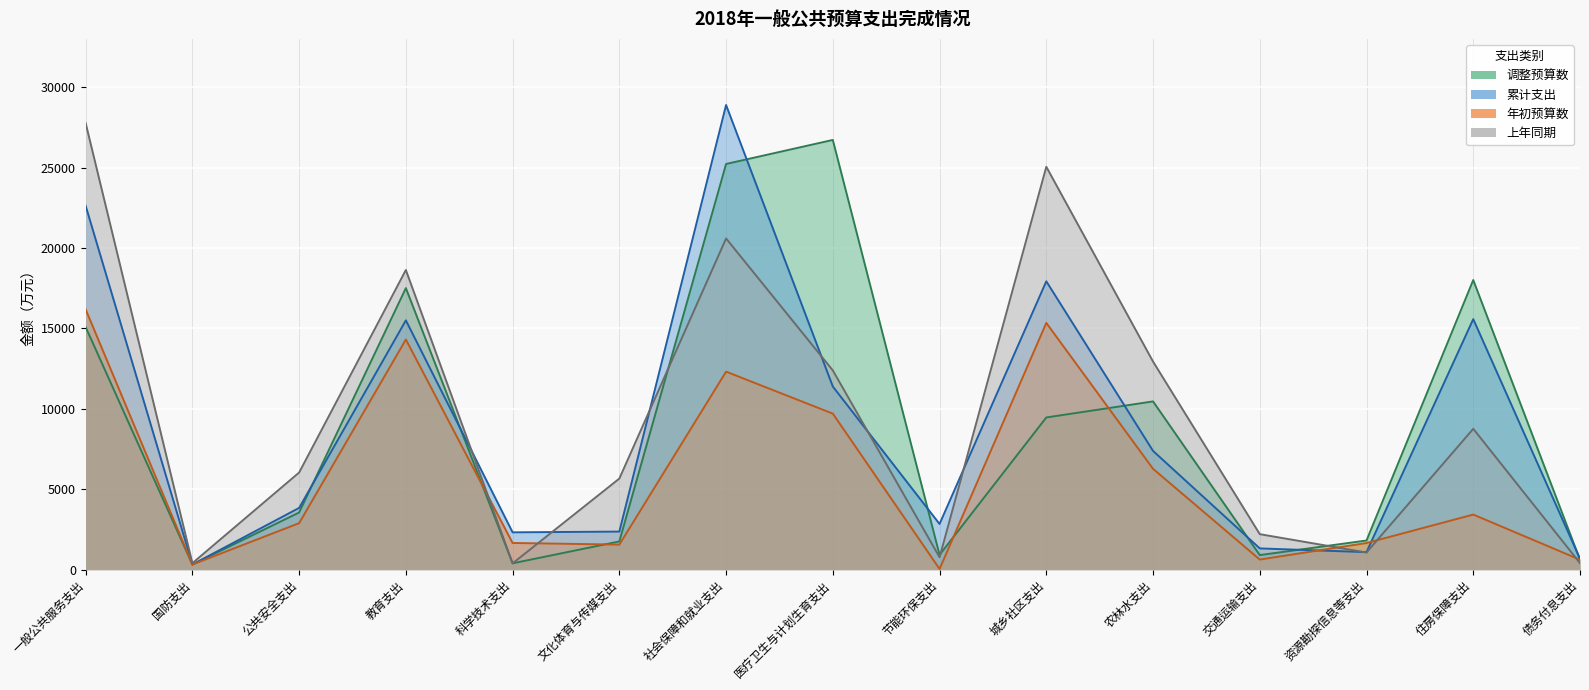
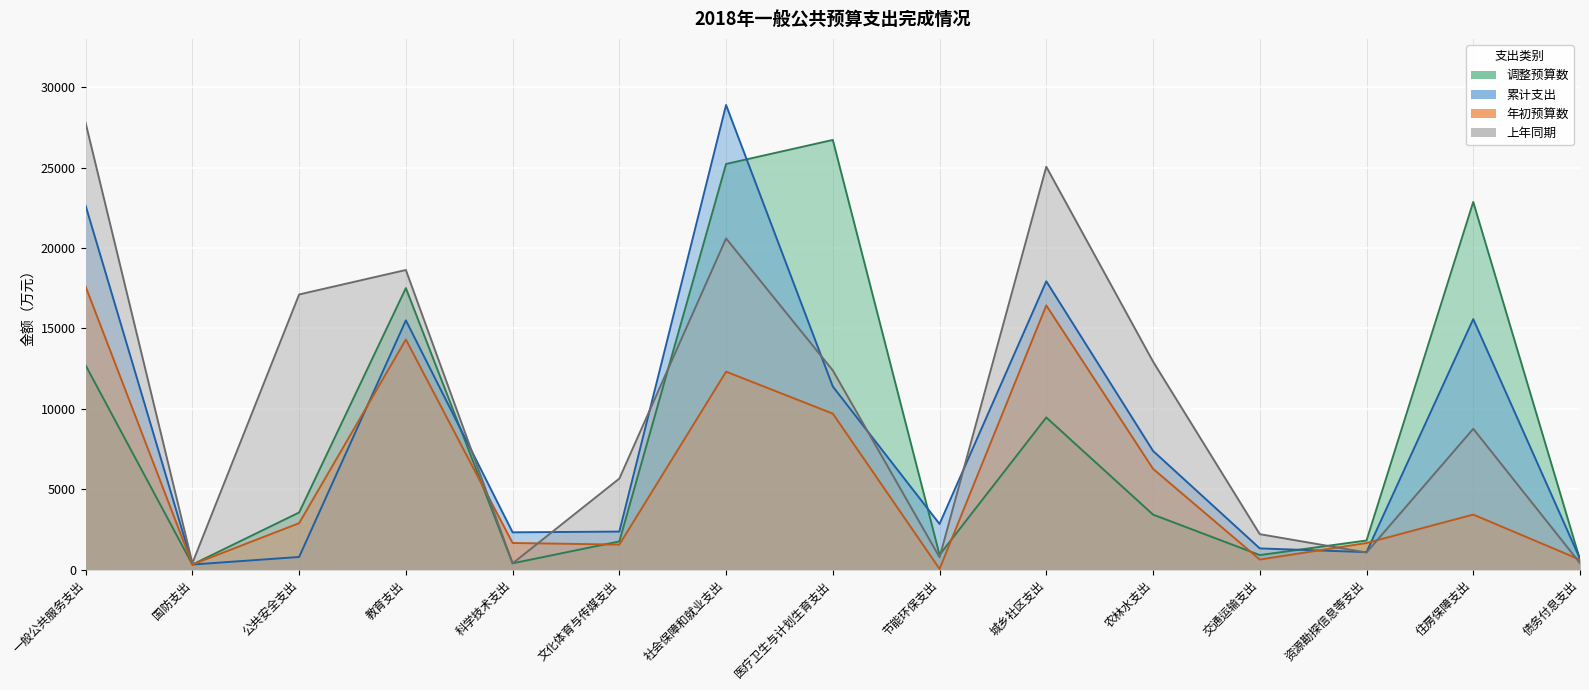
调整预算数, 一般公共服务支出: 15100 -> 12700
年初预算数, 一般公共服务支出: 16200 -> 17600
累计支出, 公共安全支出: 3800 -> 800
上年同期, 公共安全支出: 6000 -> 17100
年初预算数, 城乡社区支出: 15300 -> 16400
调整预算数, 农林水支出: 10500 -> 3400
调整预算数, 住房保障支出: 18000 -> 22900
